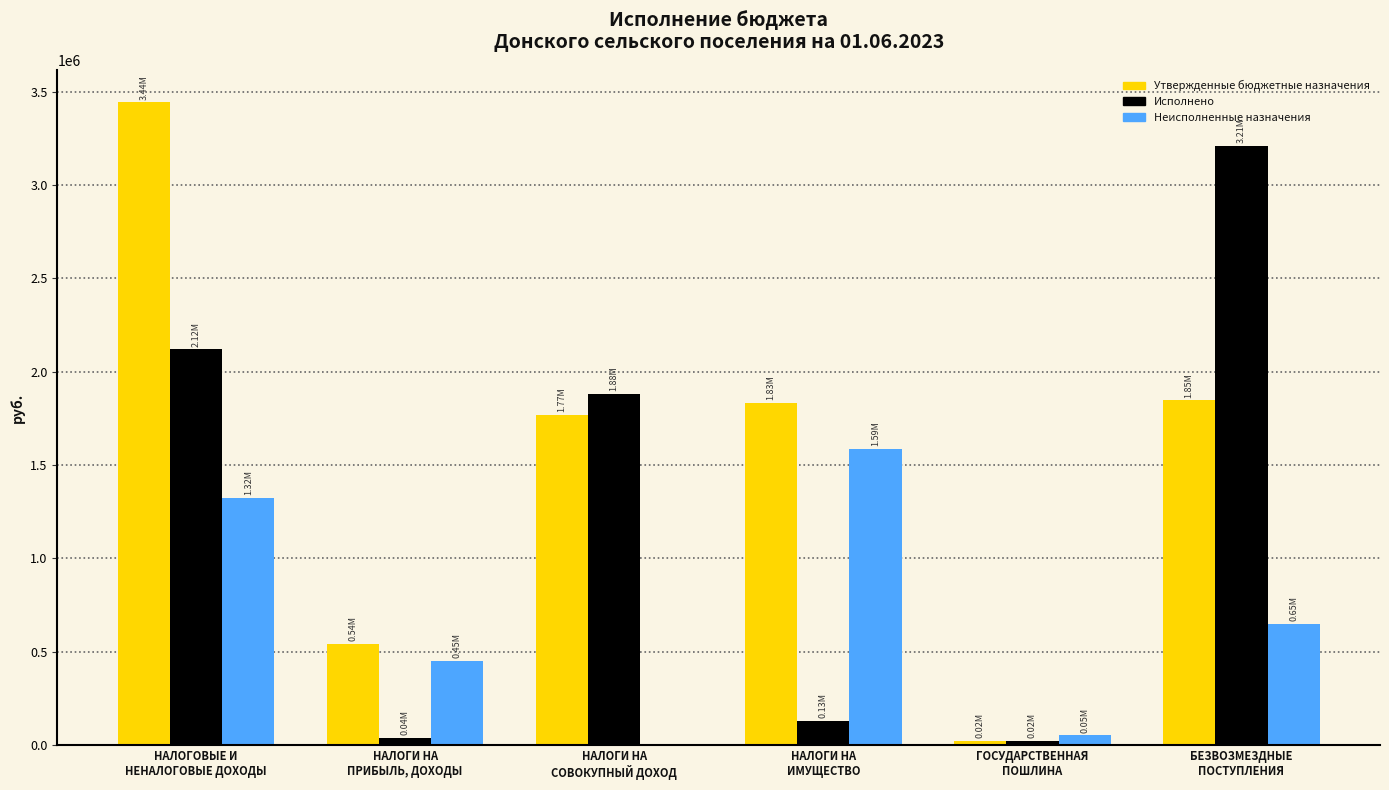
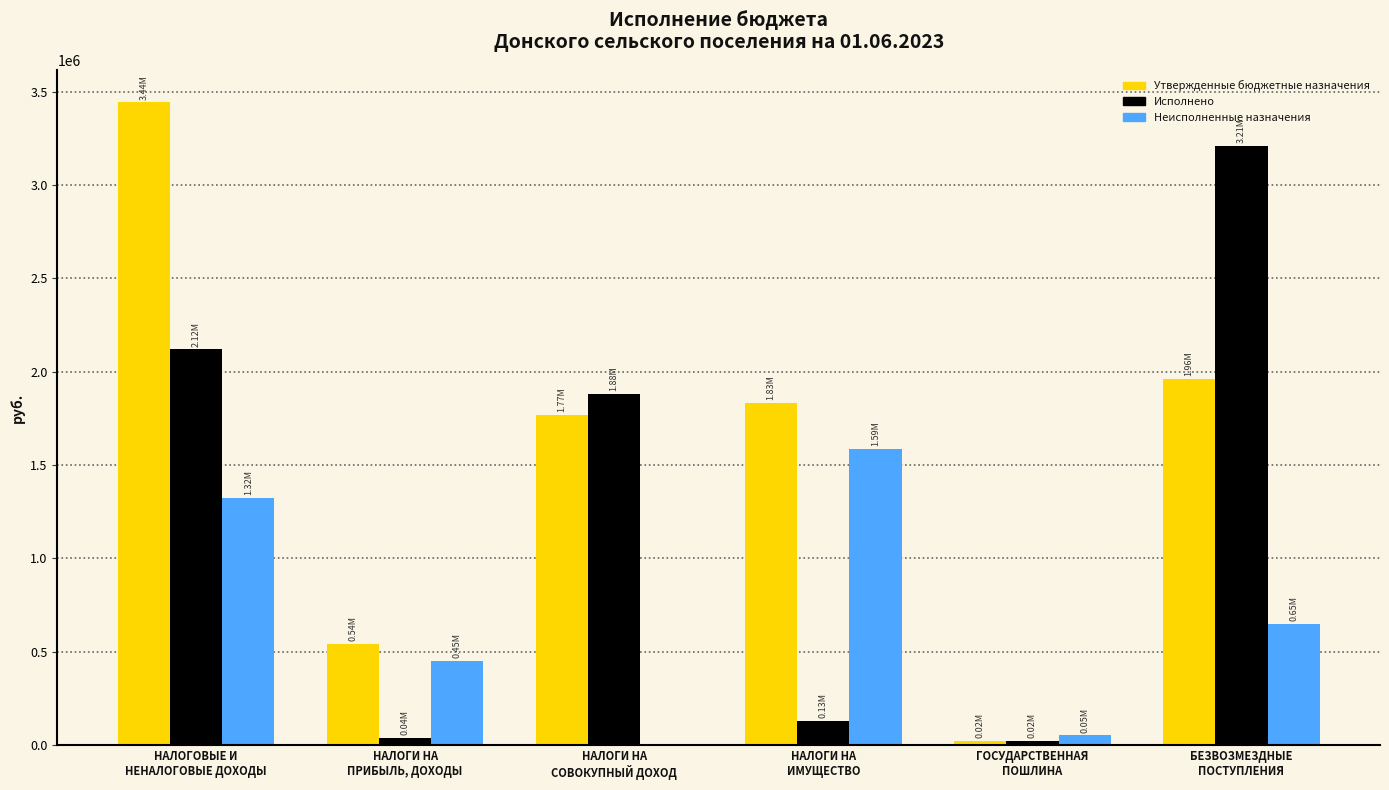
Утвержденные бюджетные назначения, БЕЗВОЗМЕЗДНЫЕ ПОСТУПЛЕНИЯ: 1.85M -> 1.96M
